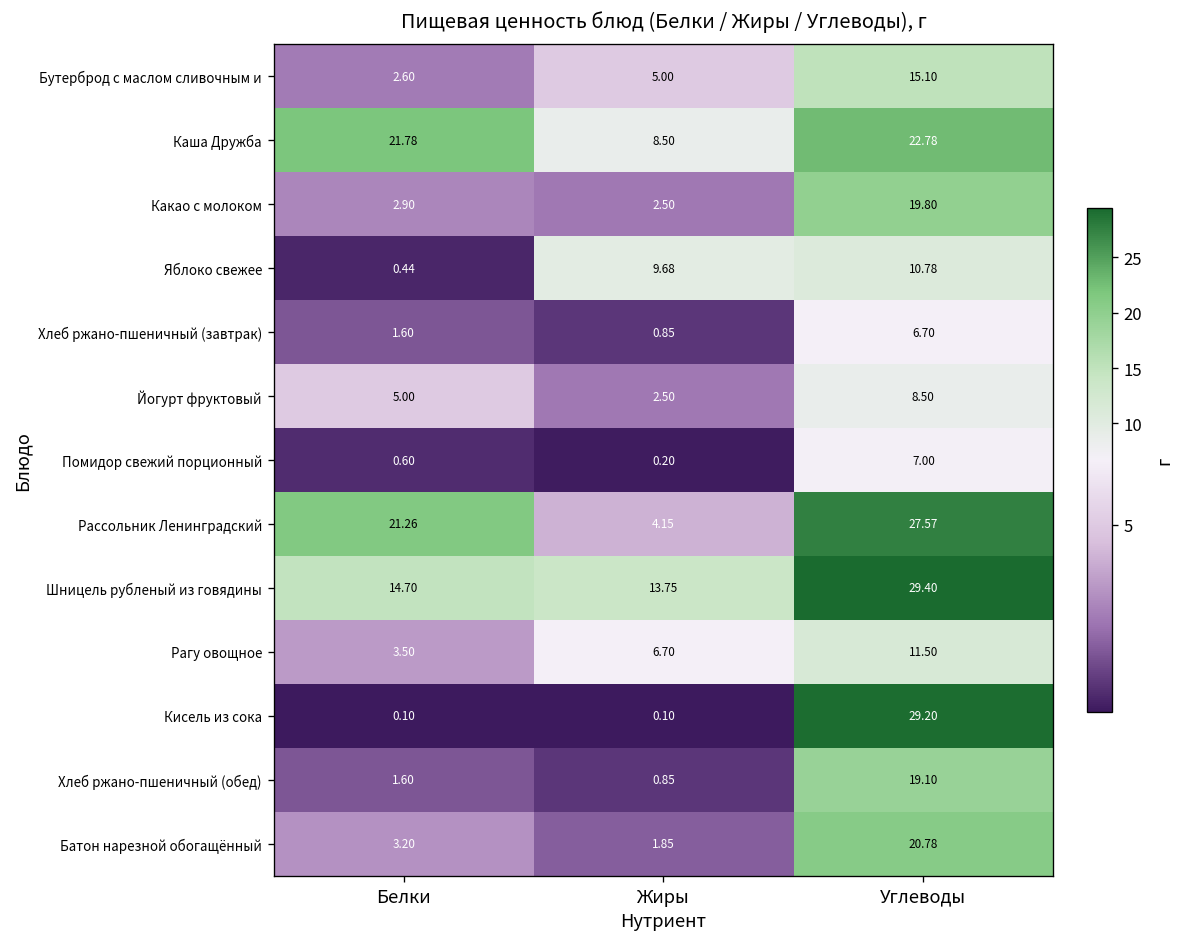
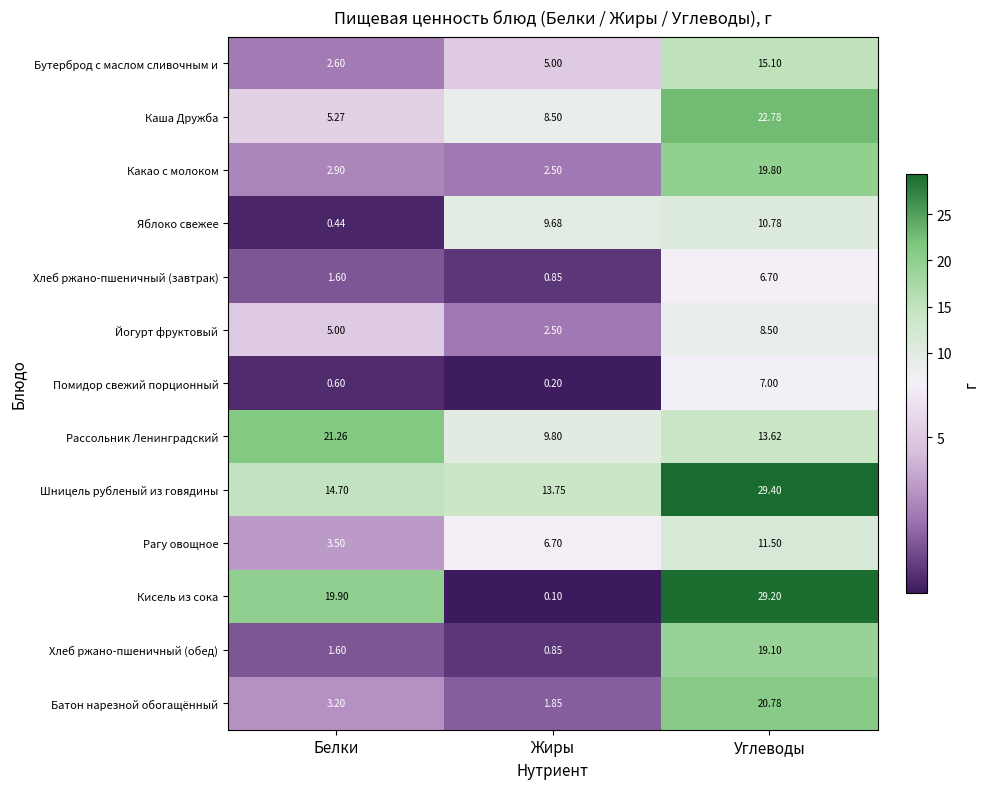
Каша Дружба, Белки: 21.78 -> 5.27
Рассольник Ленинградский, Жиры: 4.15 -> 9.80
Рассольник Ленинградский, Углеводы: 27.57 -> 13.62
Кисель из сока, Белки: 0.10 -> 19.90
